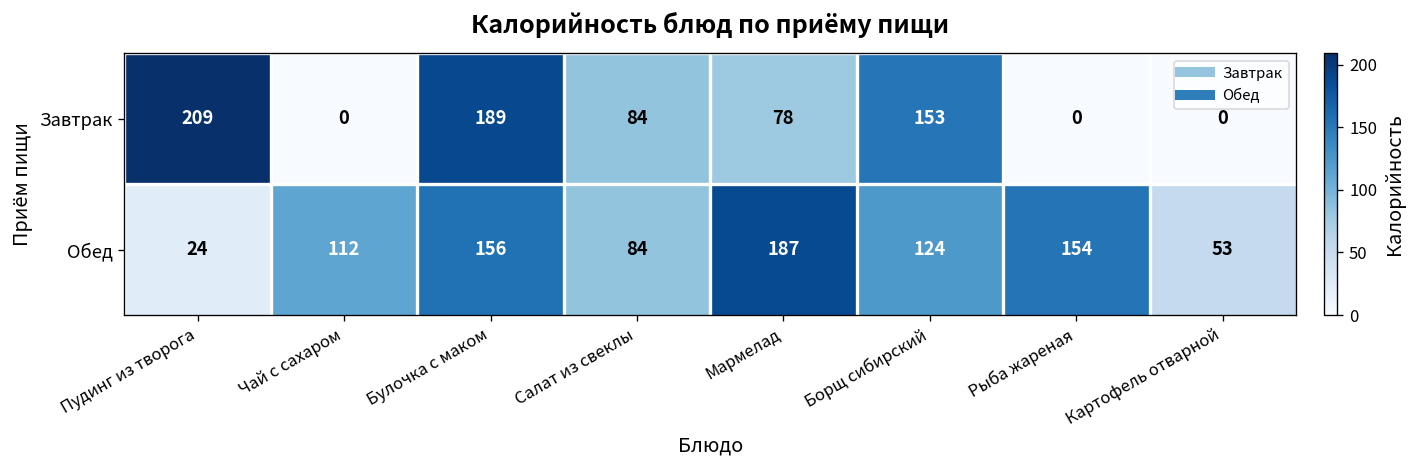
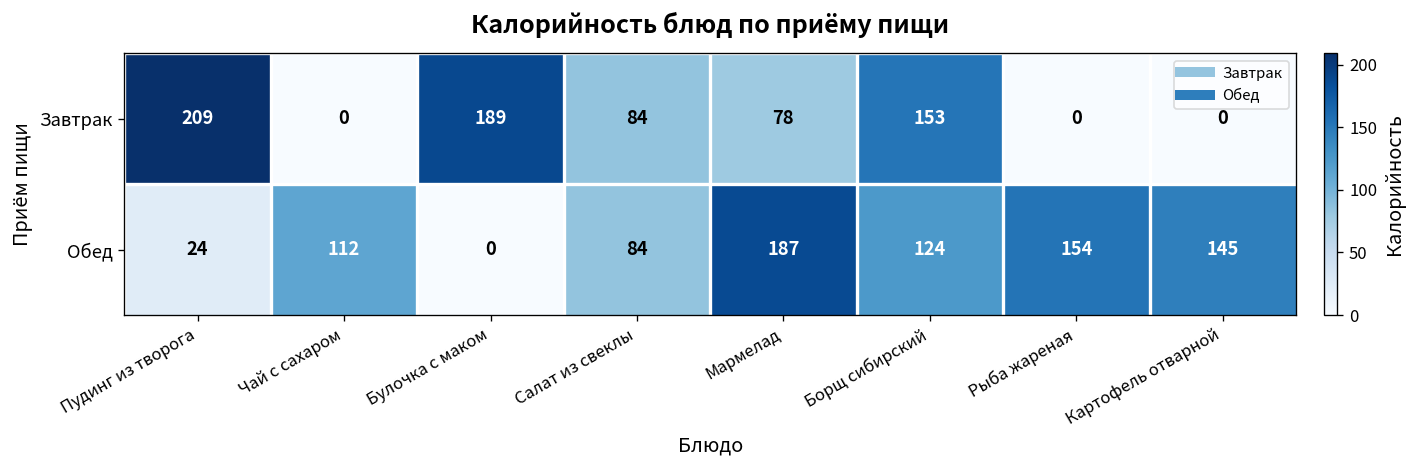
Обед, Булочка с маком: 156 -> 0
Обед, Картофель отварной: 53 -> 145
